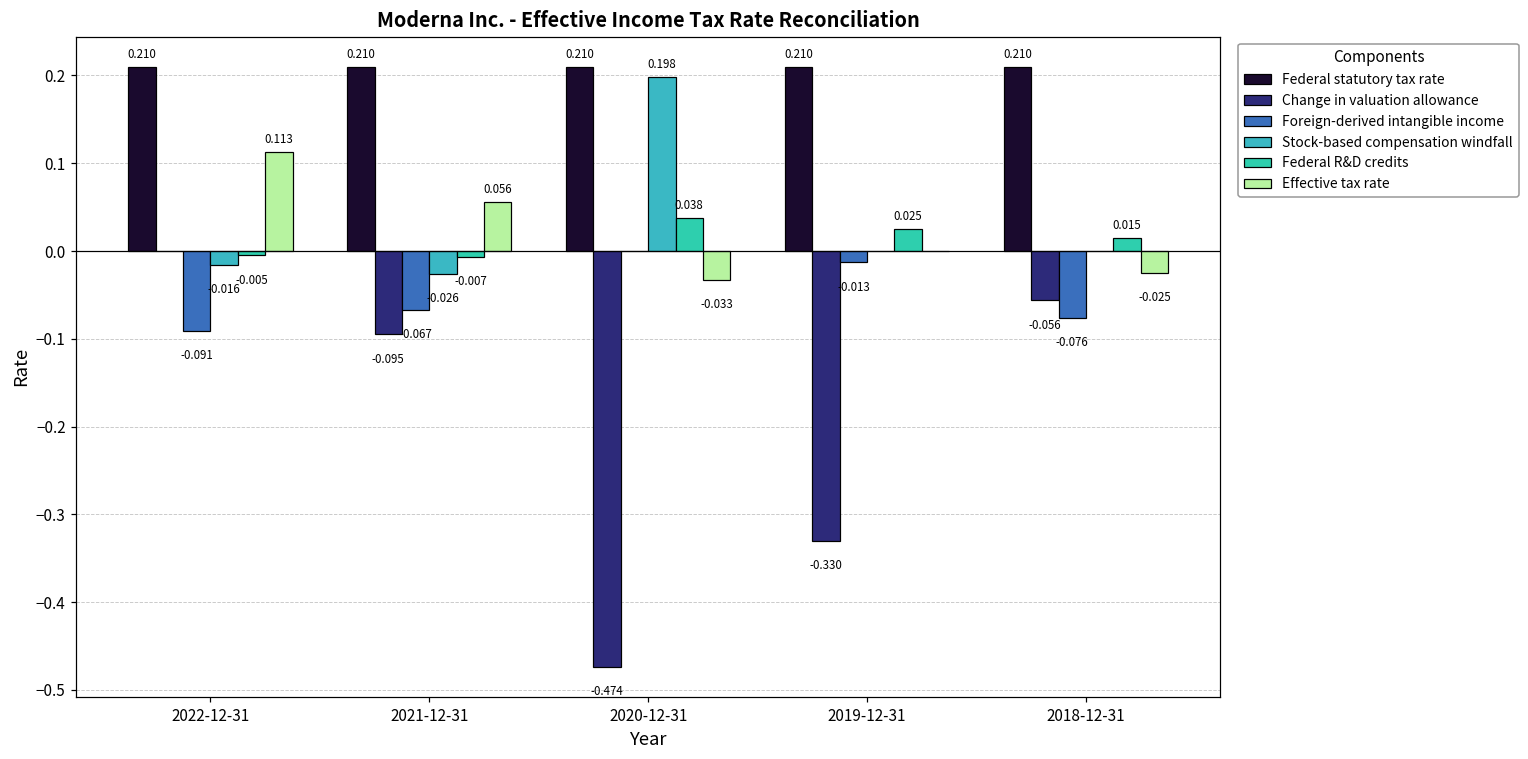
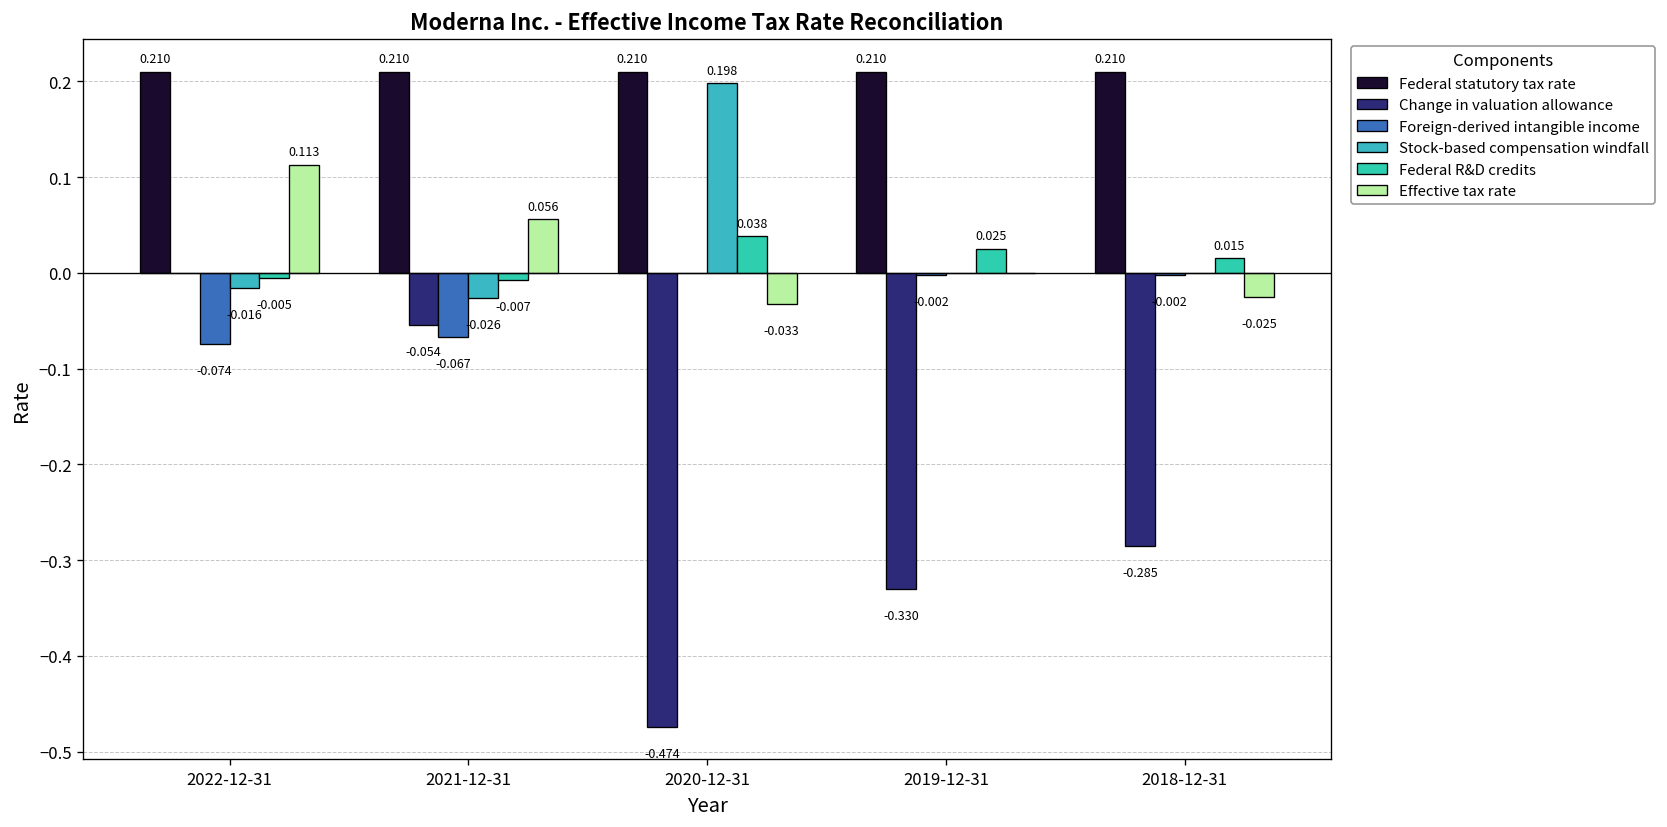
Foreign-derived intangible income, 2022-12-31: -0.091 -> -0.074
Change in valuation allowance, 2021-12-31: -0.095 -> -0.054
Foreign-derived intangible income, 2019-12-31: -0.013 -> -0.002
Change in valuation allowance, 2018-12-31: -0.056 -> -0.285
Foreign-derived intangible income, 2018-12-31: -0.076 -> -0.002
